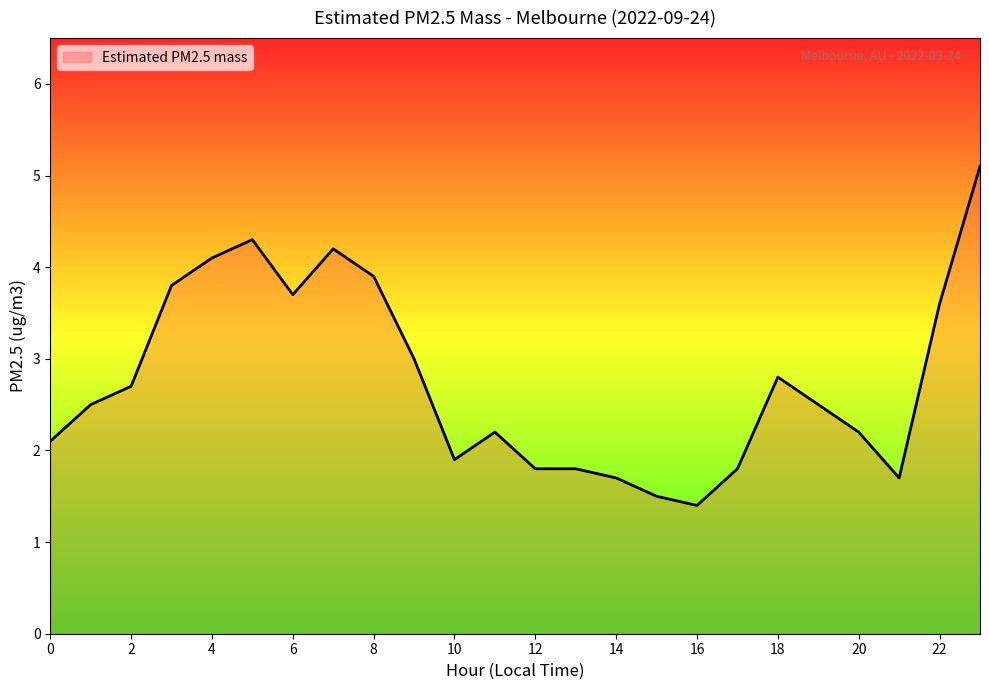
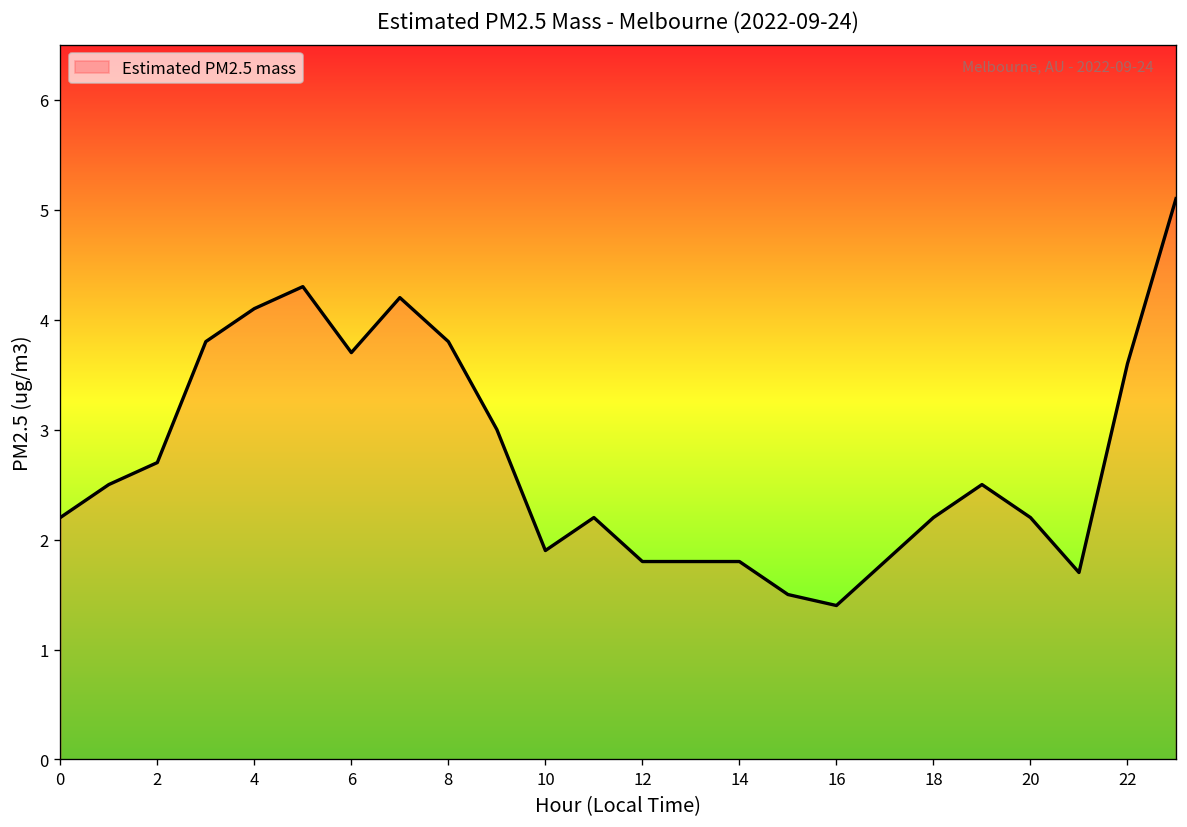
0: 2.1 -> 2.2
8: 3.9 -> 3.8
14: 1.7 -> 1.8
18: 2.8 -> 2.2
